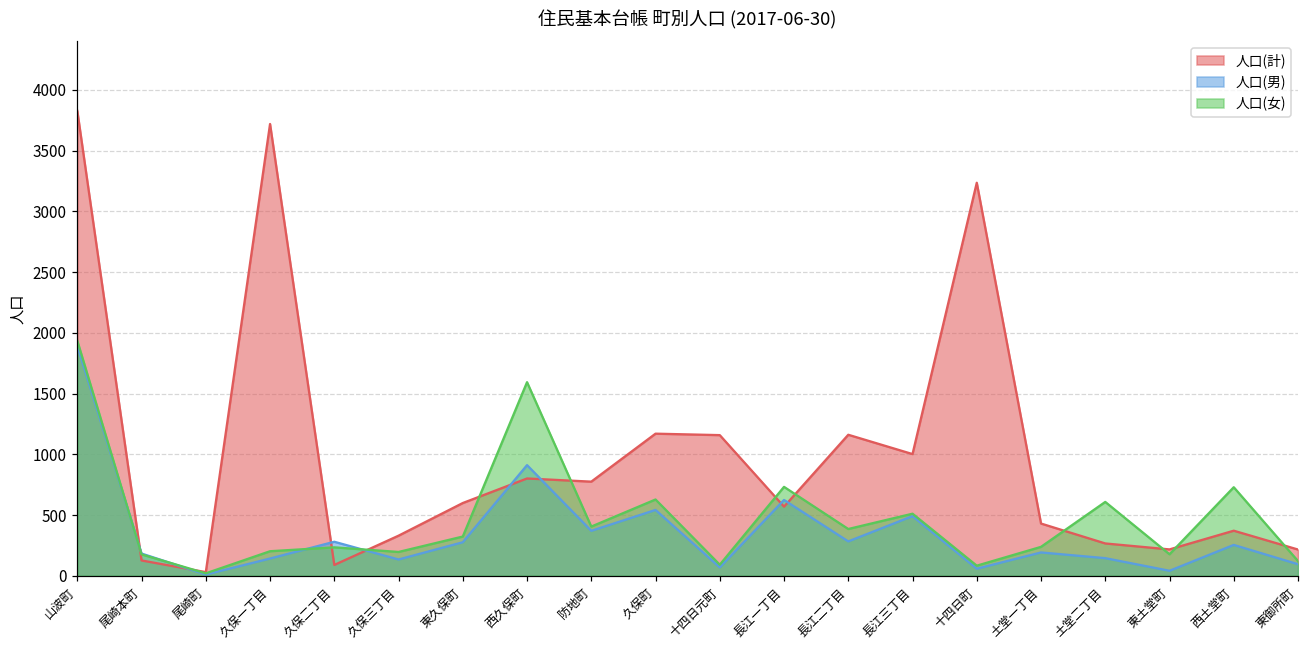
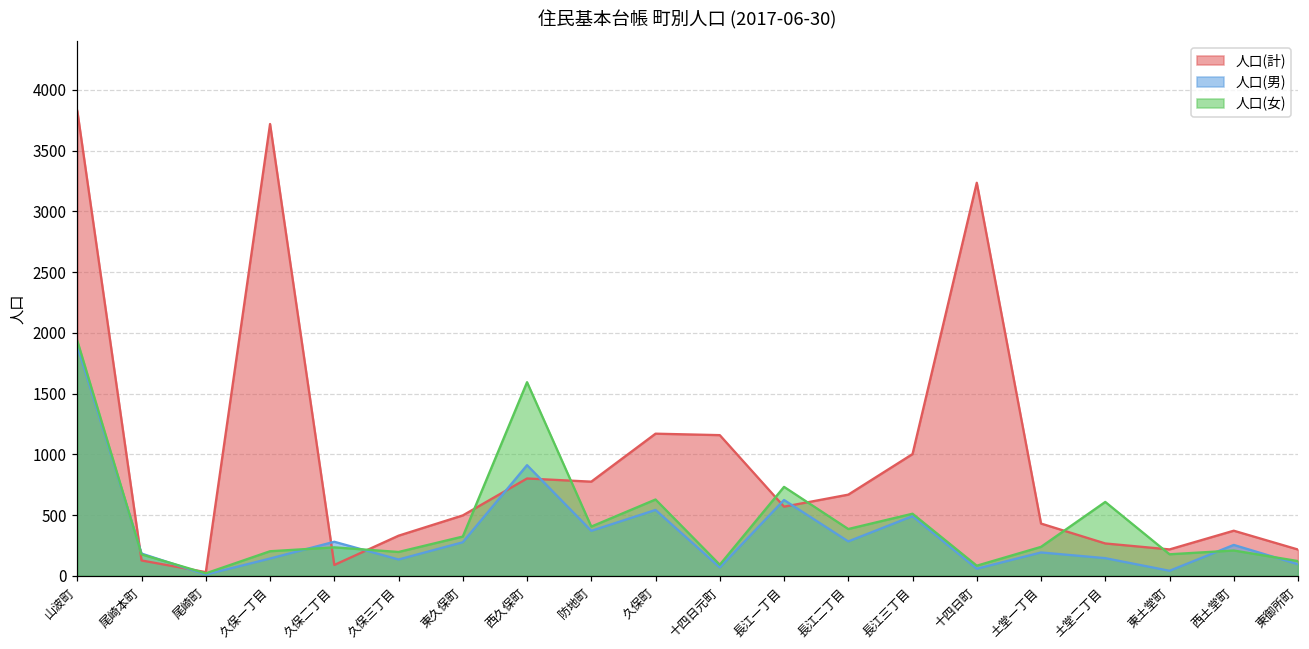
人口(計), 東久保町: 600 -> 500
人口(計), 長江二丁目: 1160 -> 670
人口(女), 西土堂町: 730 -> 210
